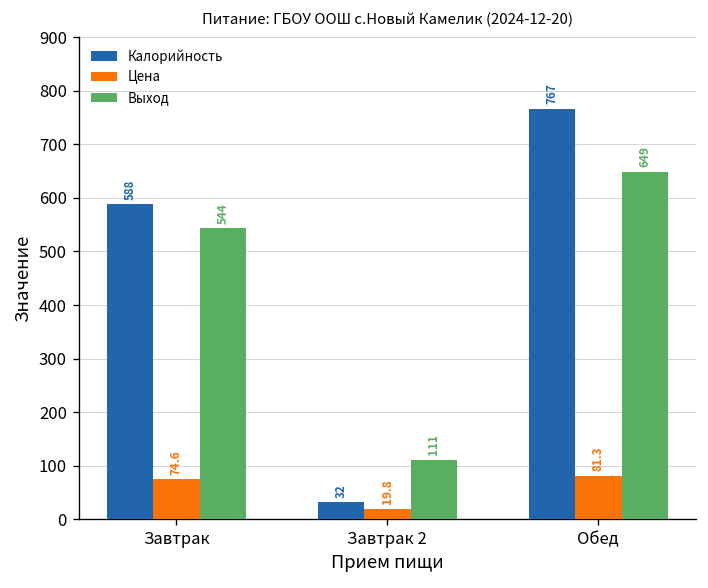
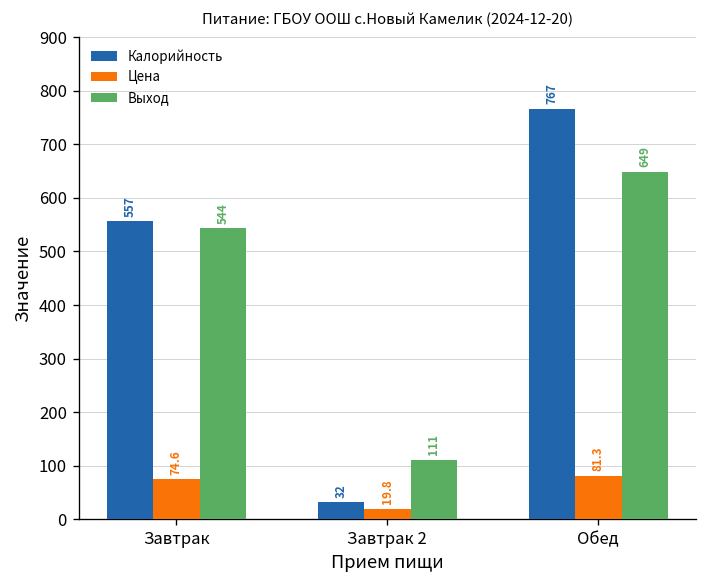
Калорийность, Завтрак: 588 -> 557
